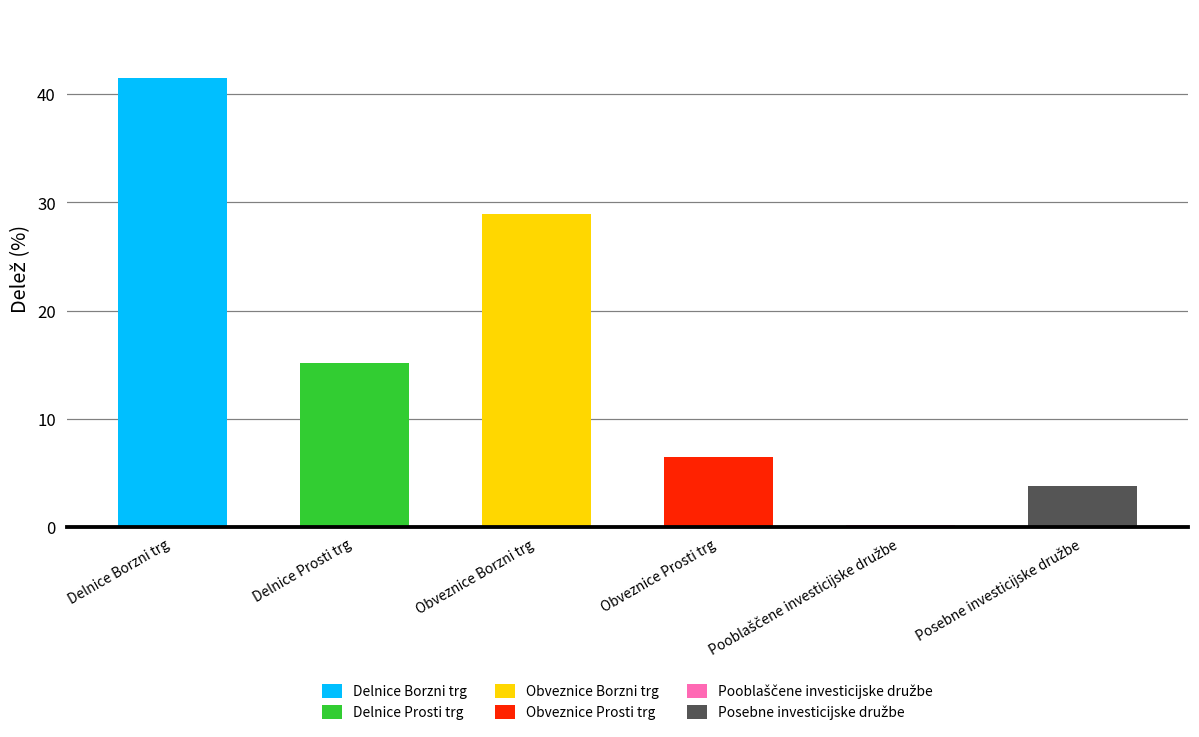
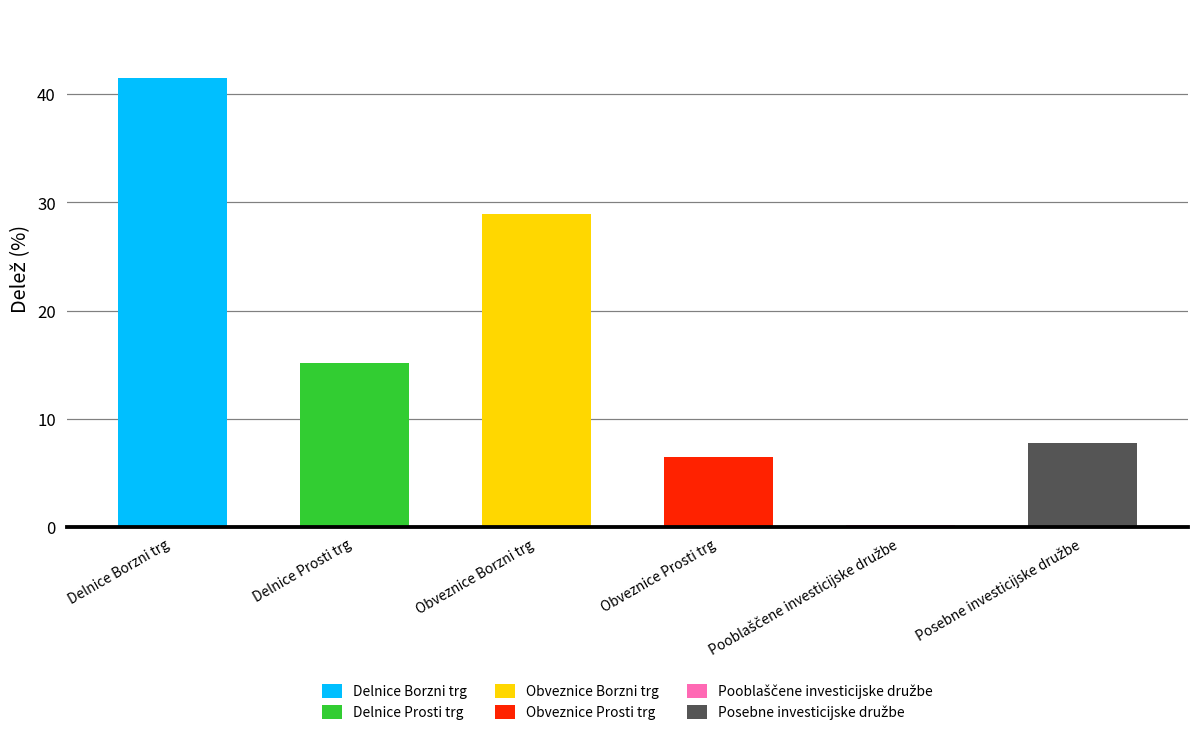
Posebne investicijske družbe, Posebne investicijske družbe: 4 -> 8
